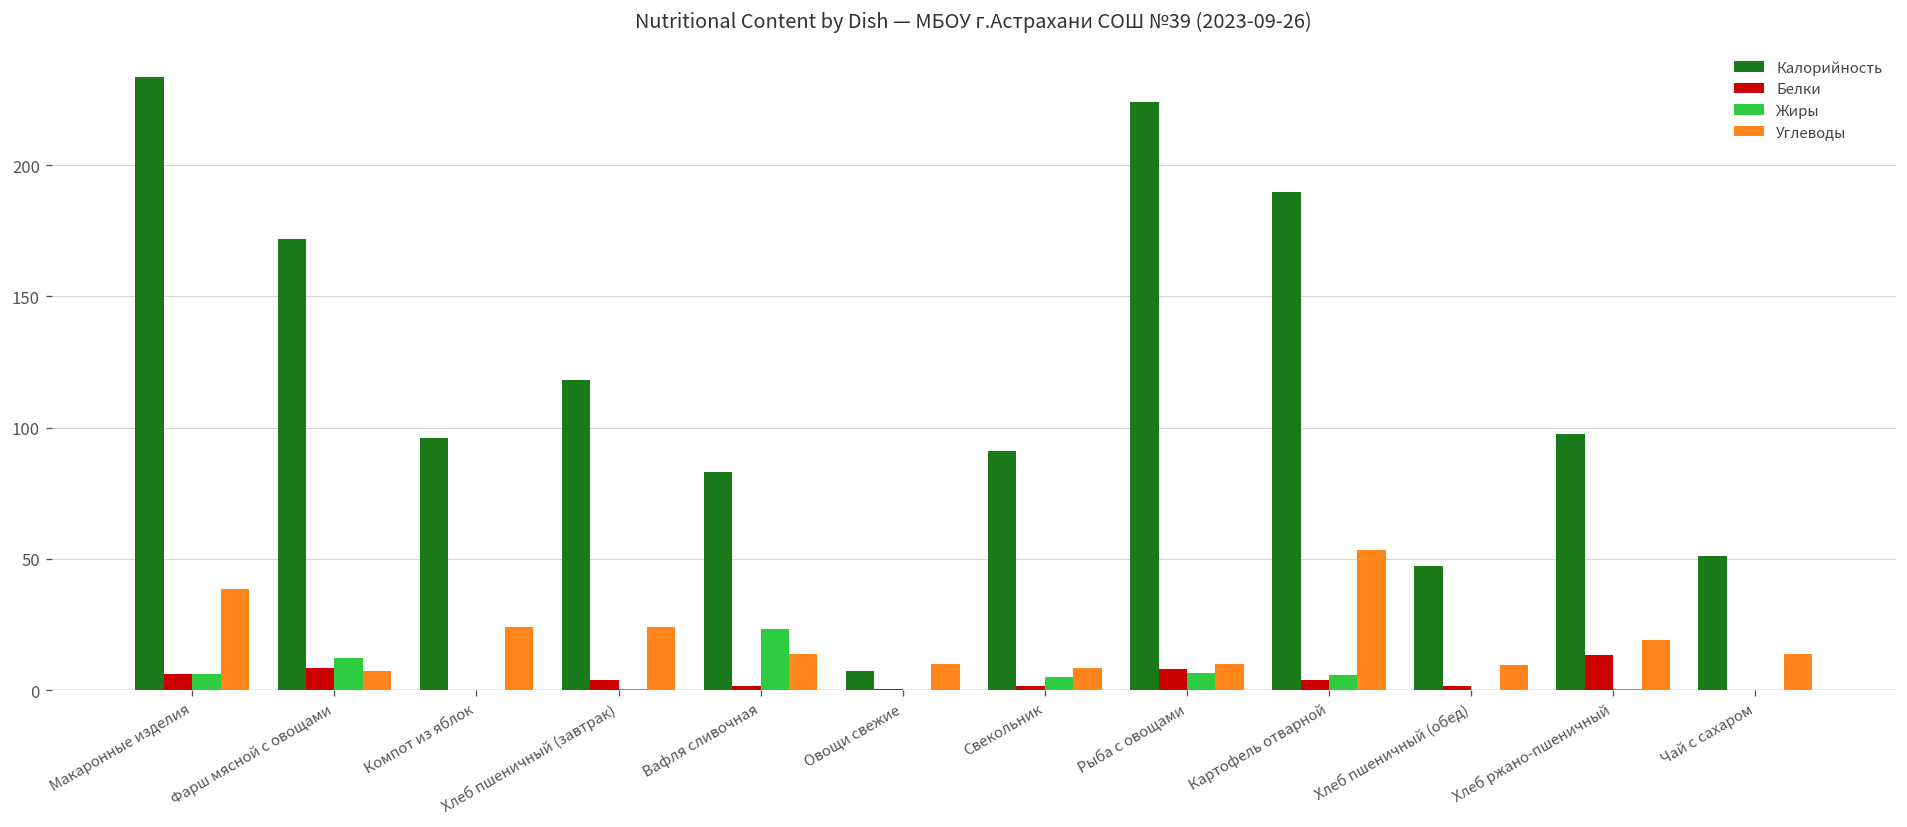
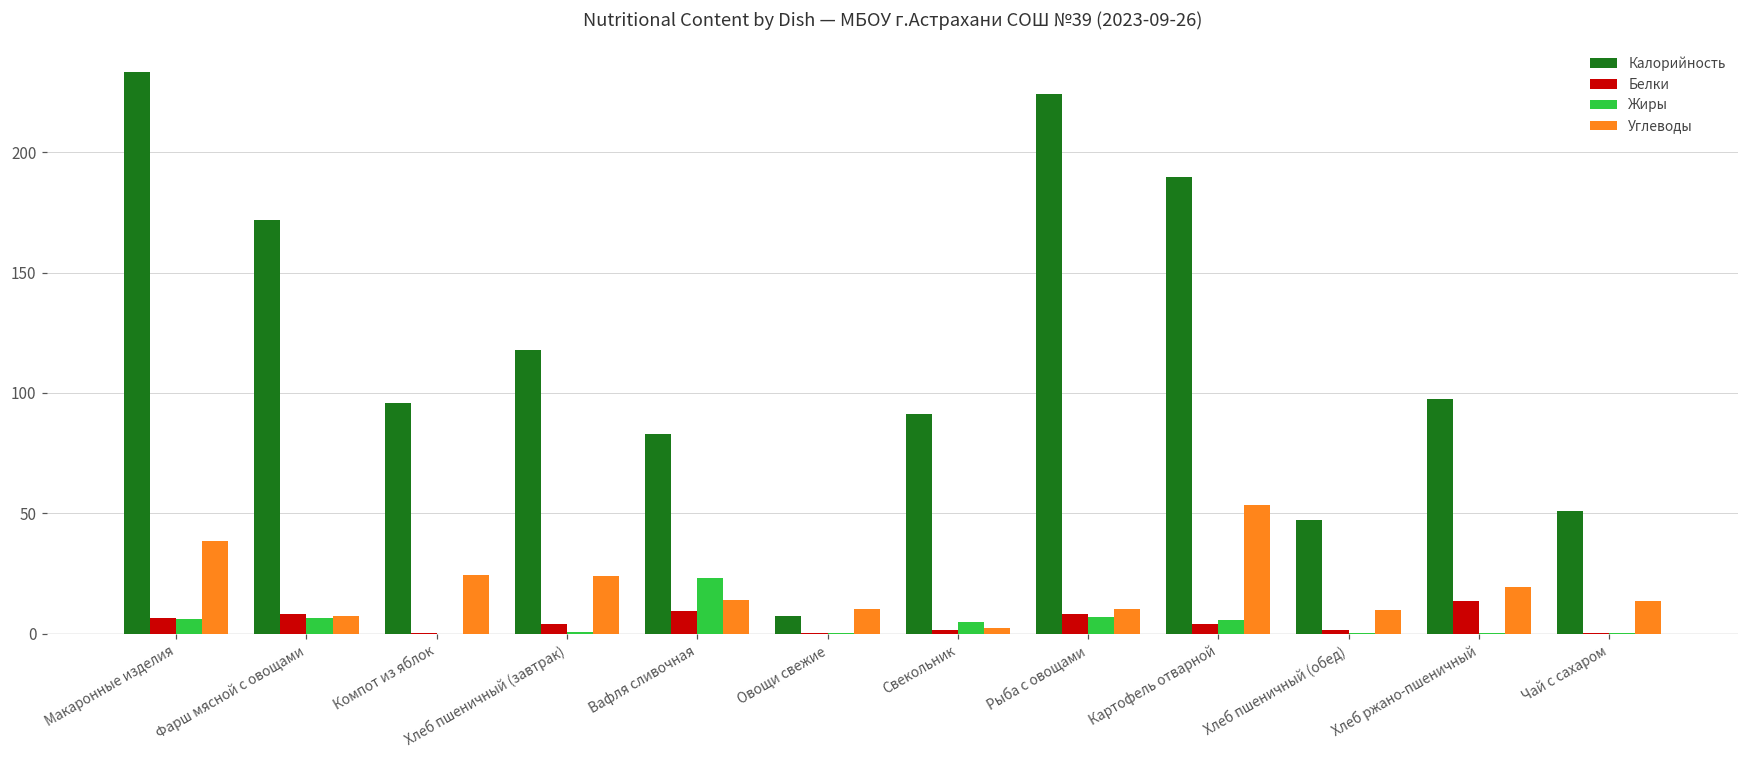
Жиры, Фарш мясной с овощами: 12 -> 6
Белки, Вафля сливочная: 2 -> 9
Углеводы, Свекольник: 9 -> 2
